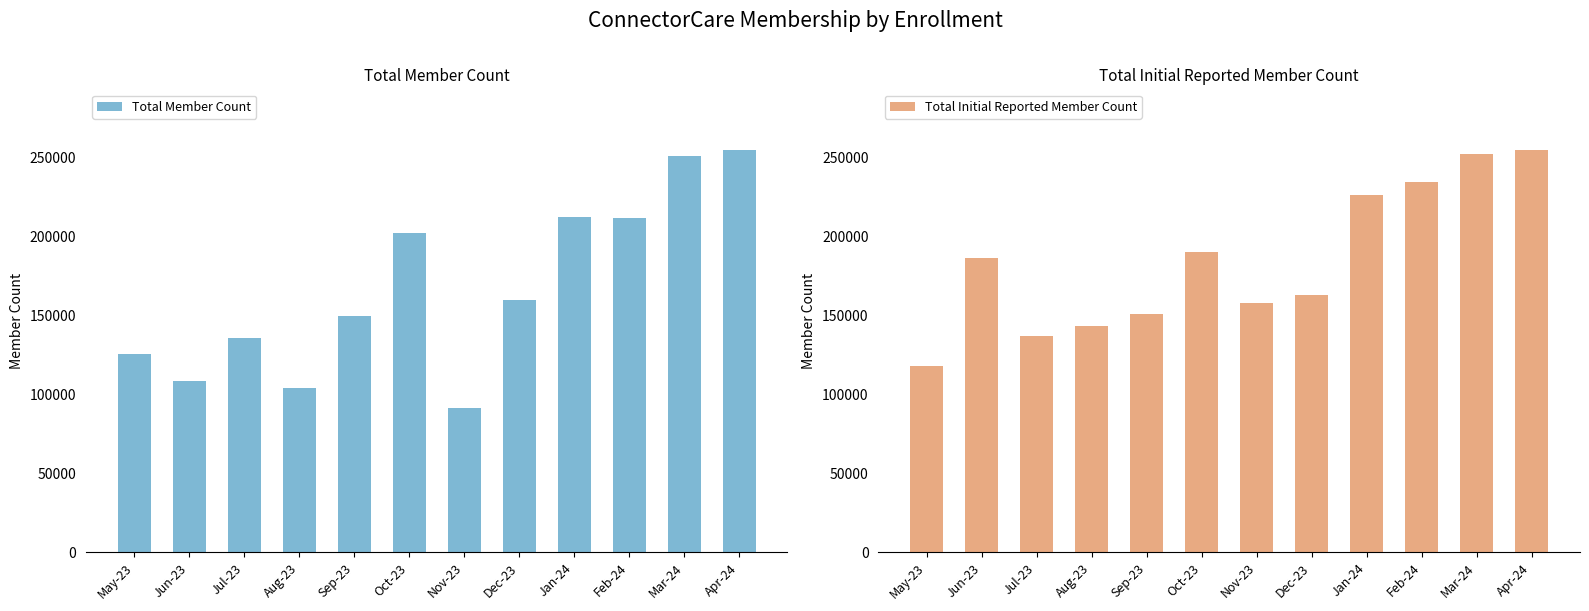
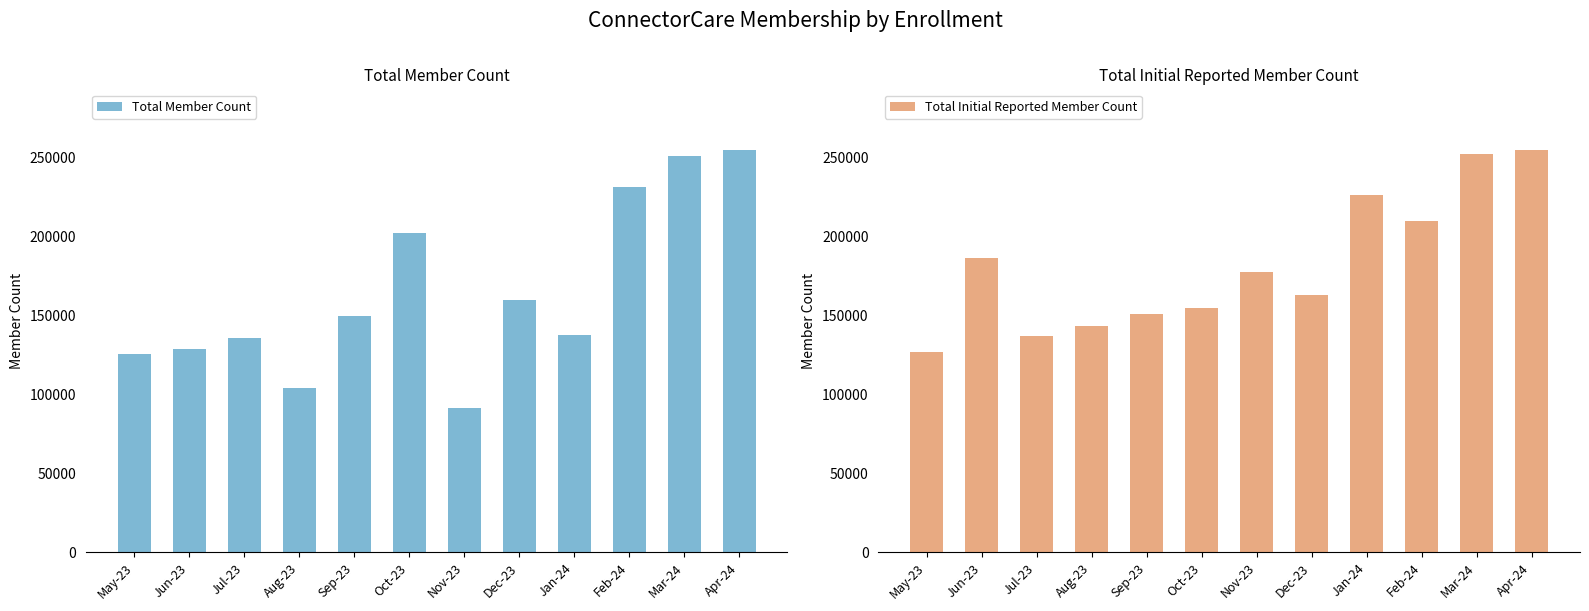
Total Member Count, Jun-23: 109000 -> 129000
Total Member Count, Jan-24: 212000 -> 137000
Total Member Count, Feb-24: 212000 -> 231000
Total Initial Reported Member Count, May-23: 118000 -> 126000
Total Initial Reported Member Count, Oct-23: 190000 -> 155000
Total Initial Reported Member Count, Nov-23: 158000 -> 178000
Total Initial Reported Member Count, Feb-24: 234000 -> 209000
